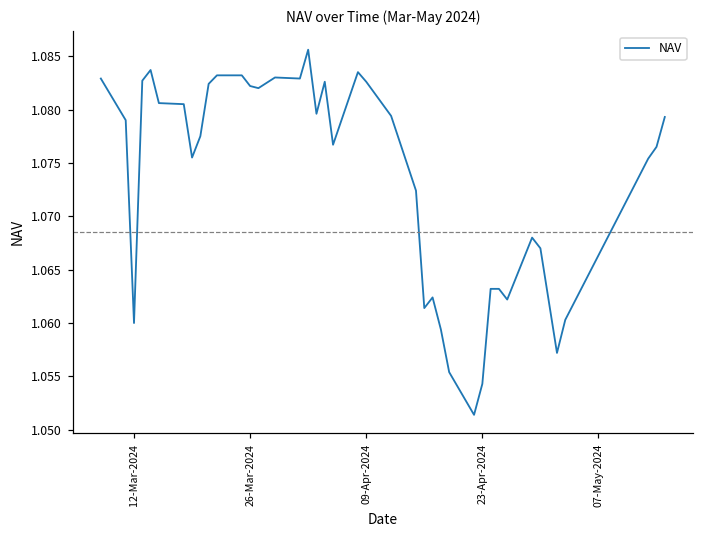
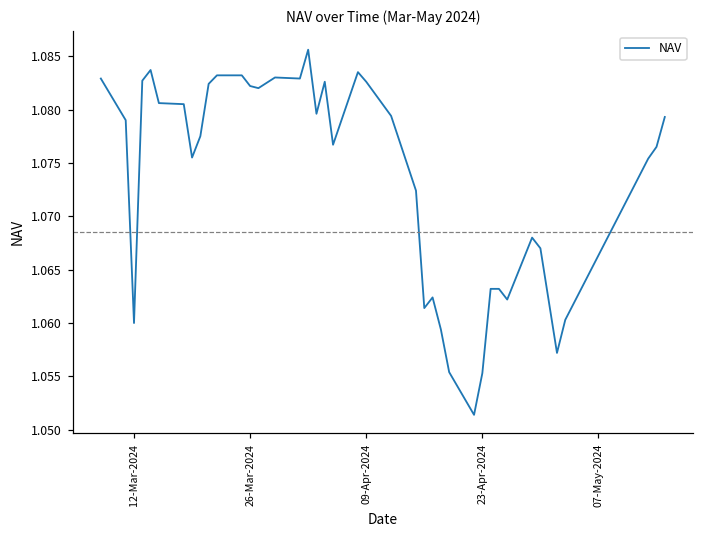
23-Apr-2024: 1.054 -> 1.055
